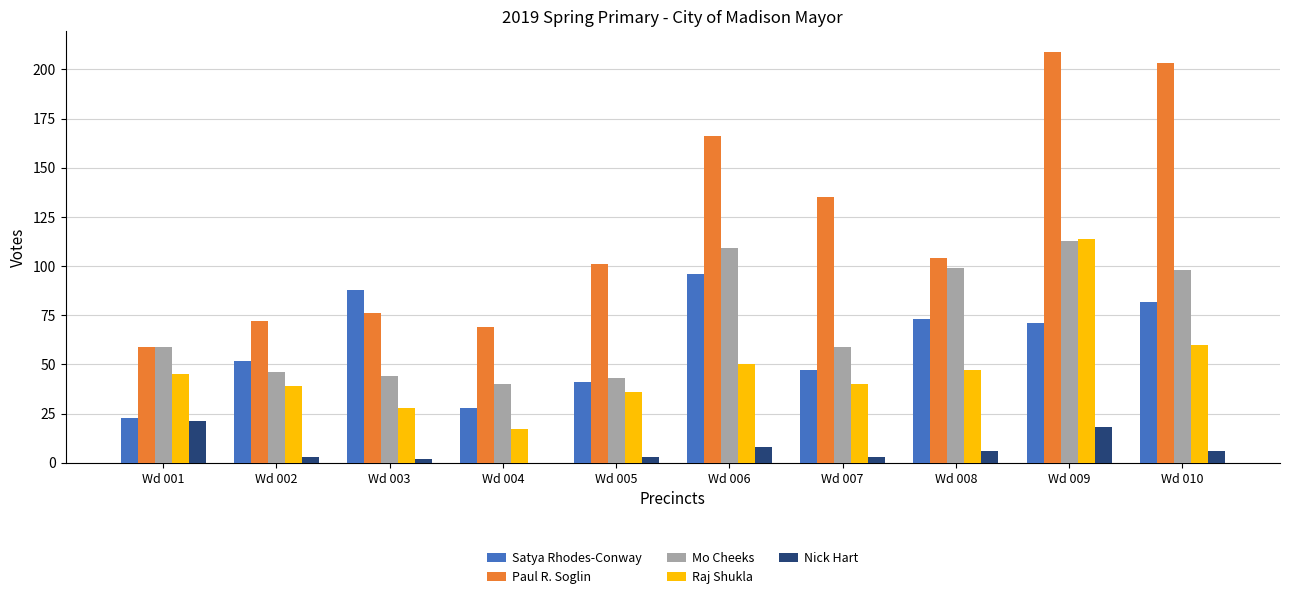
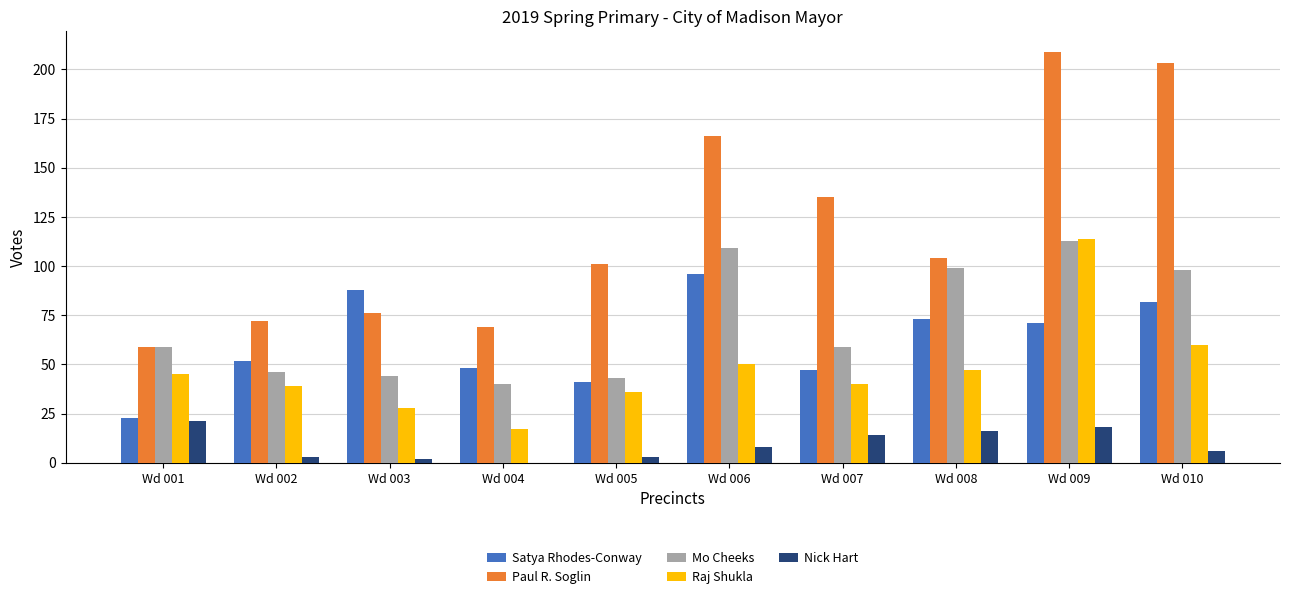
Satya Rhodes-Conway, Wd 004: 28 -> 48
Nick Hart, Wd 007: 3 -> 14
Nick Hart, Wd 008: 6 -> 16
